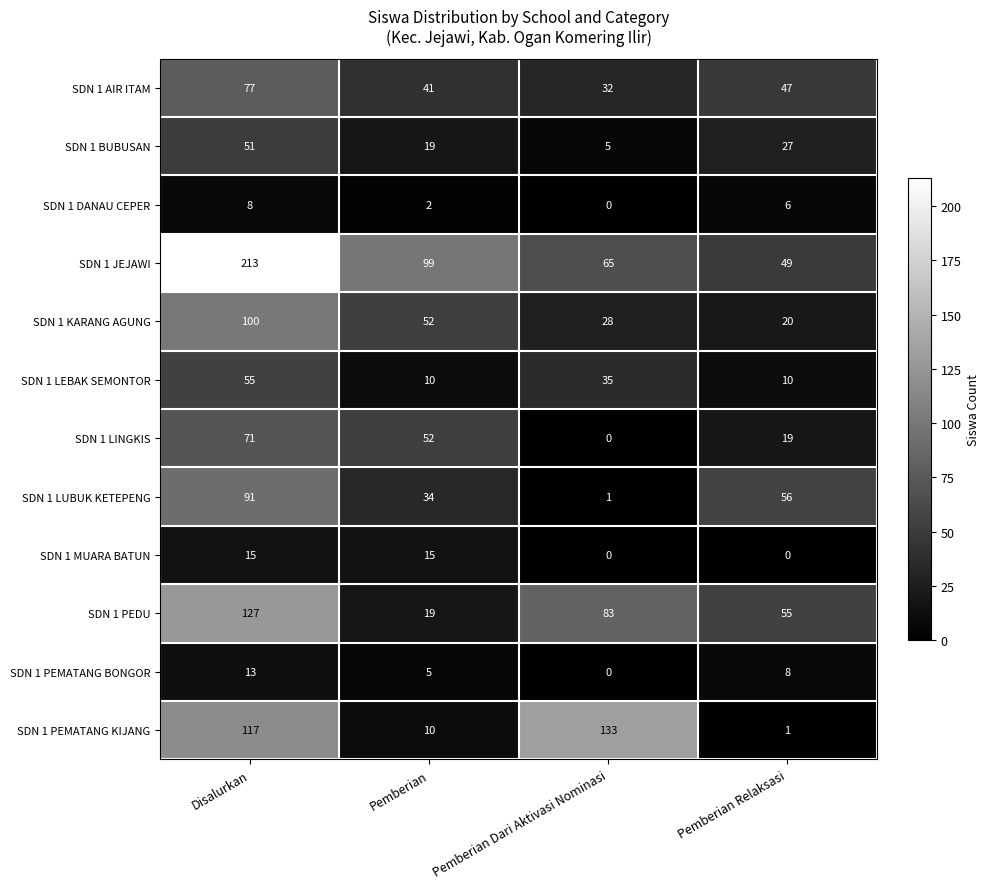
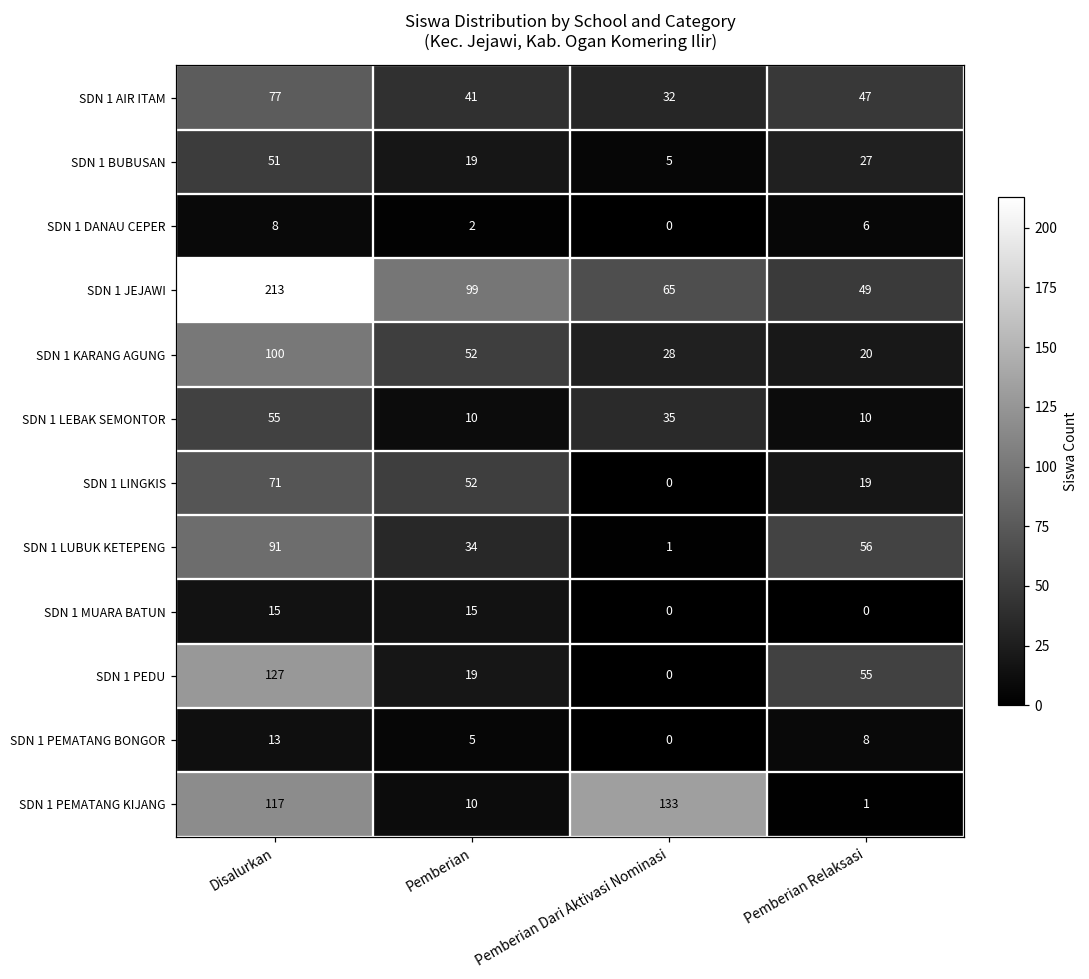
SDN 1 PEDU, Pemberian Dari Aktivasi Nominasi: 83 -> 0
